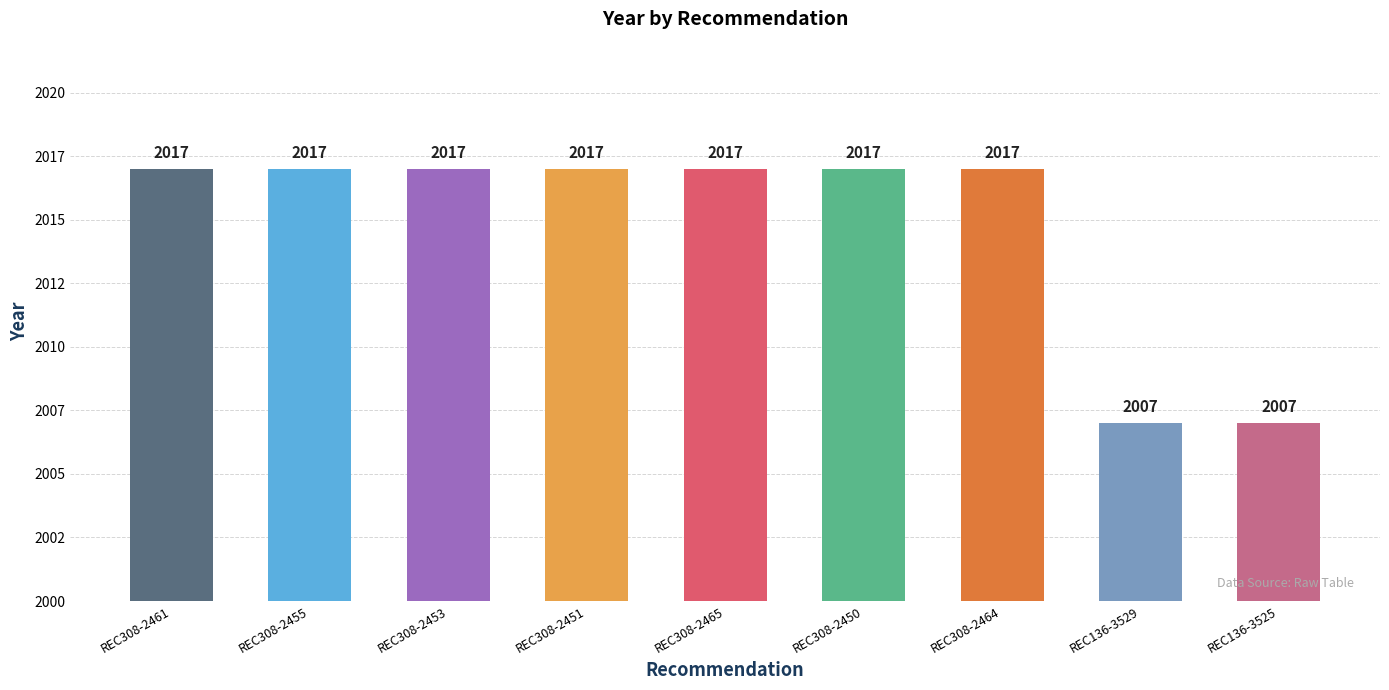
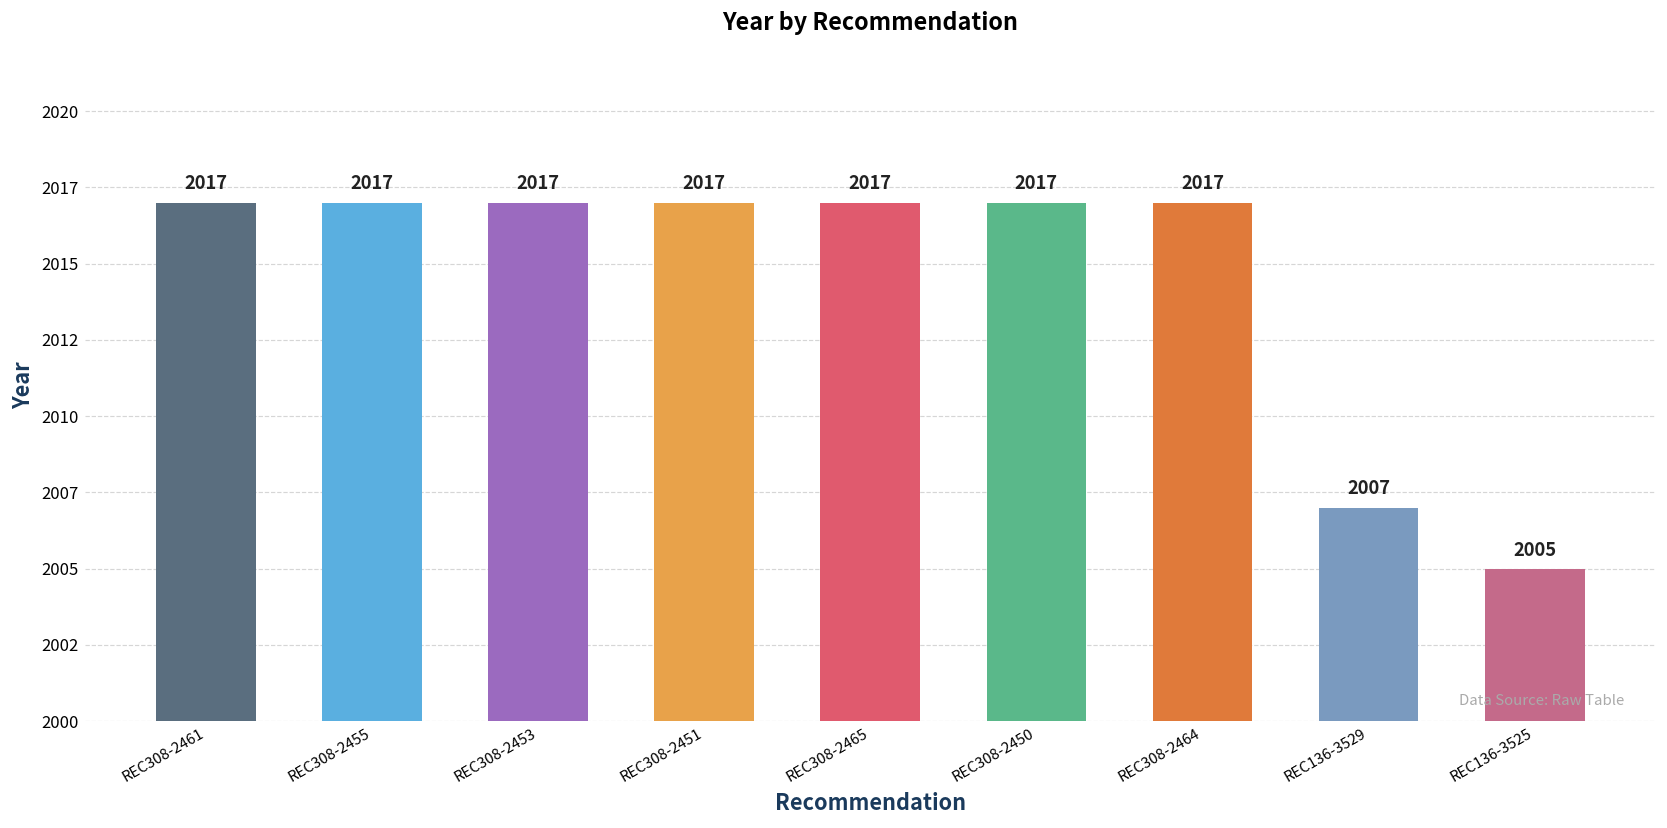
REC136-3525: 2007 -> 2005
